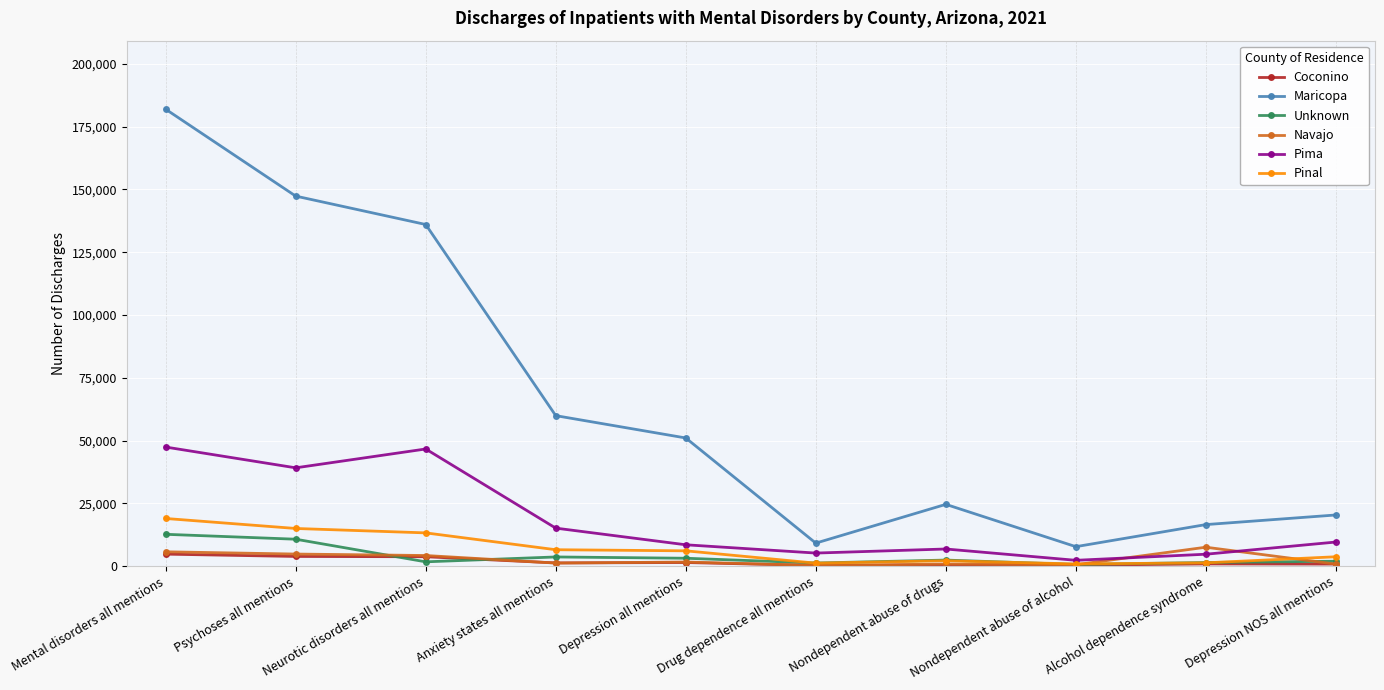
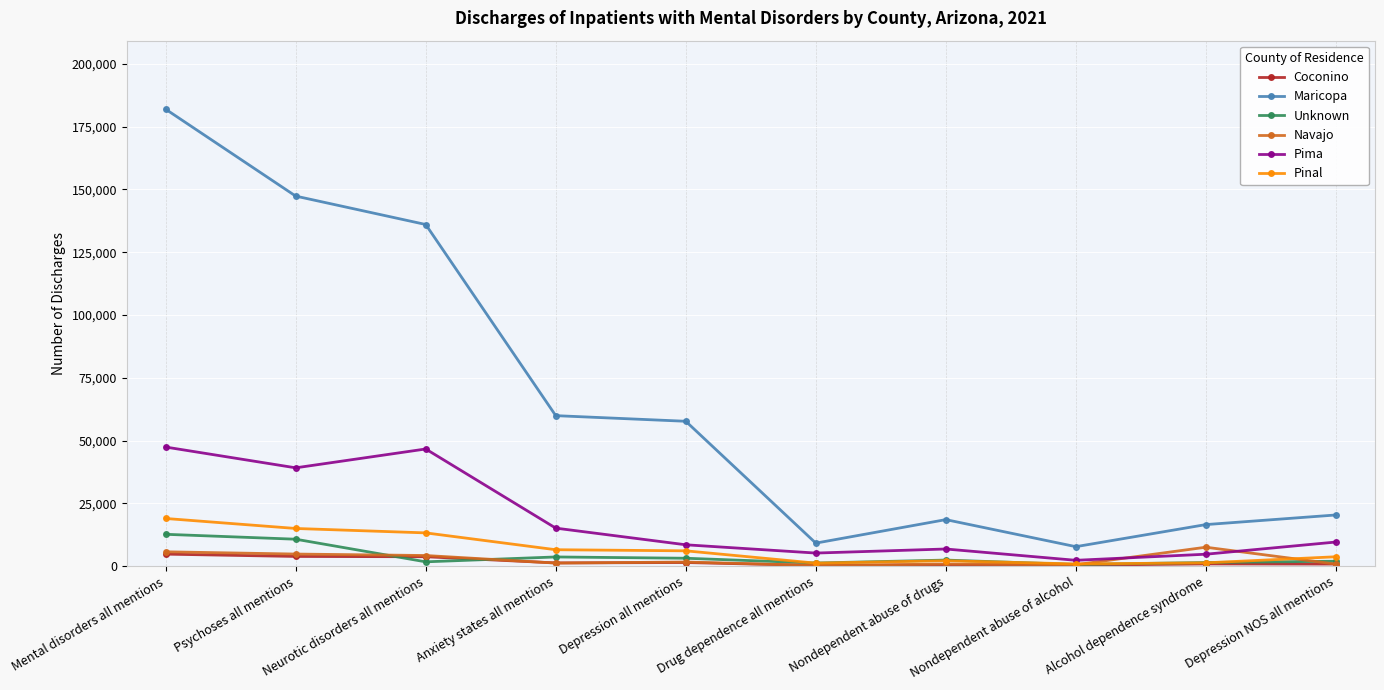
Maricopa, Depression all mentions: 51,000 -> 58,000
Maricopa, Nondependent abuse of drugs: 25,000 -> 19,000
